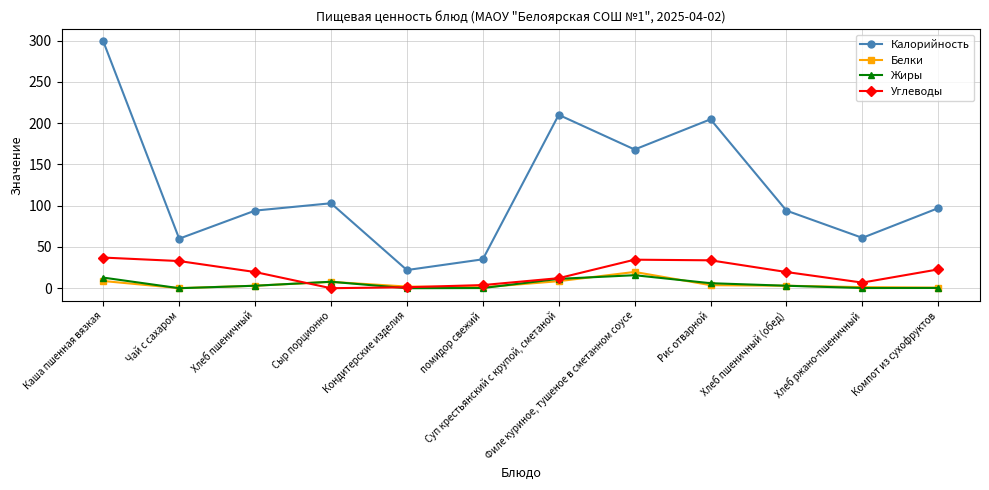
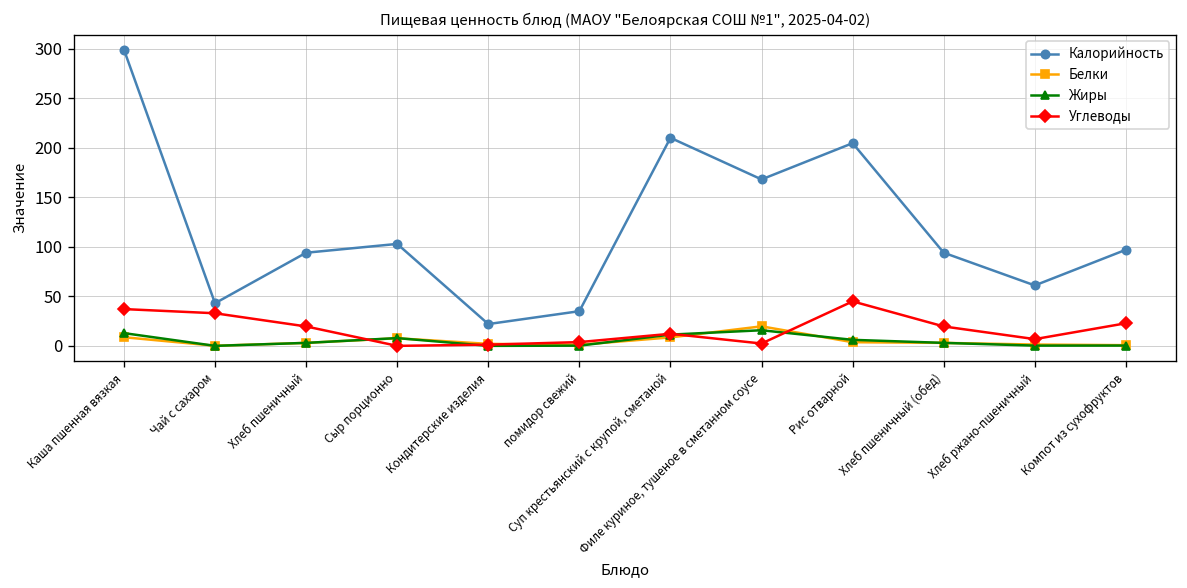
Калорийность, Чай с сахаром: 60 -> 40
Углеводы, Филе куриное, тушеное в сметанном соусе: 30 -> 0
Углеводы, Рис отварной: 30 -> 40
